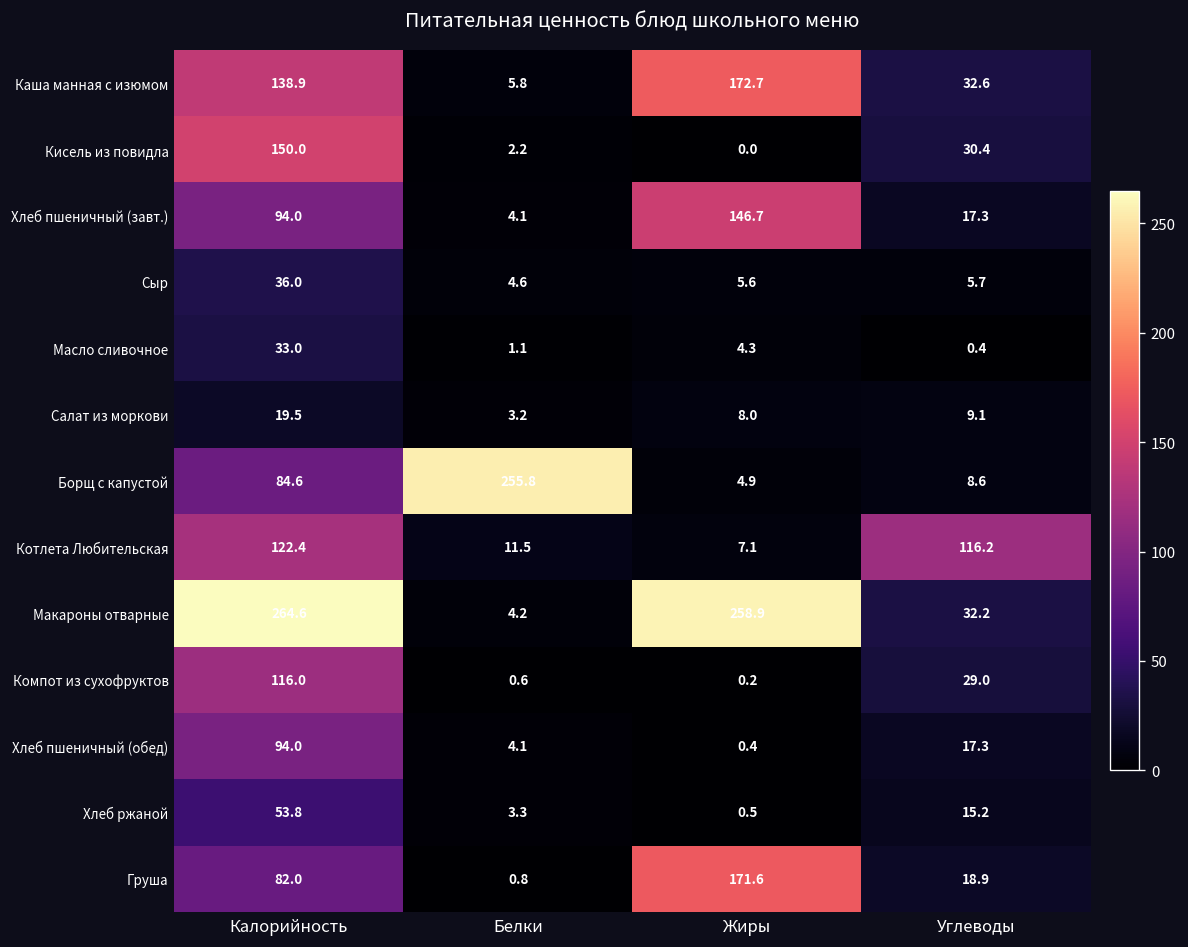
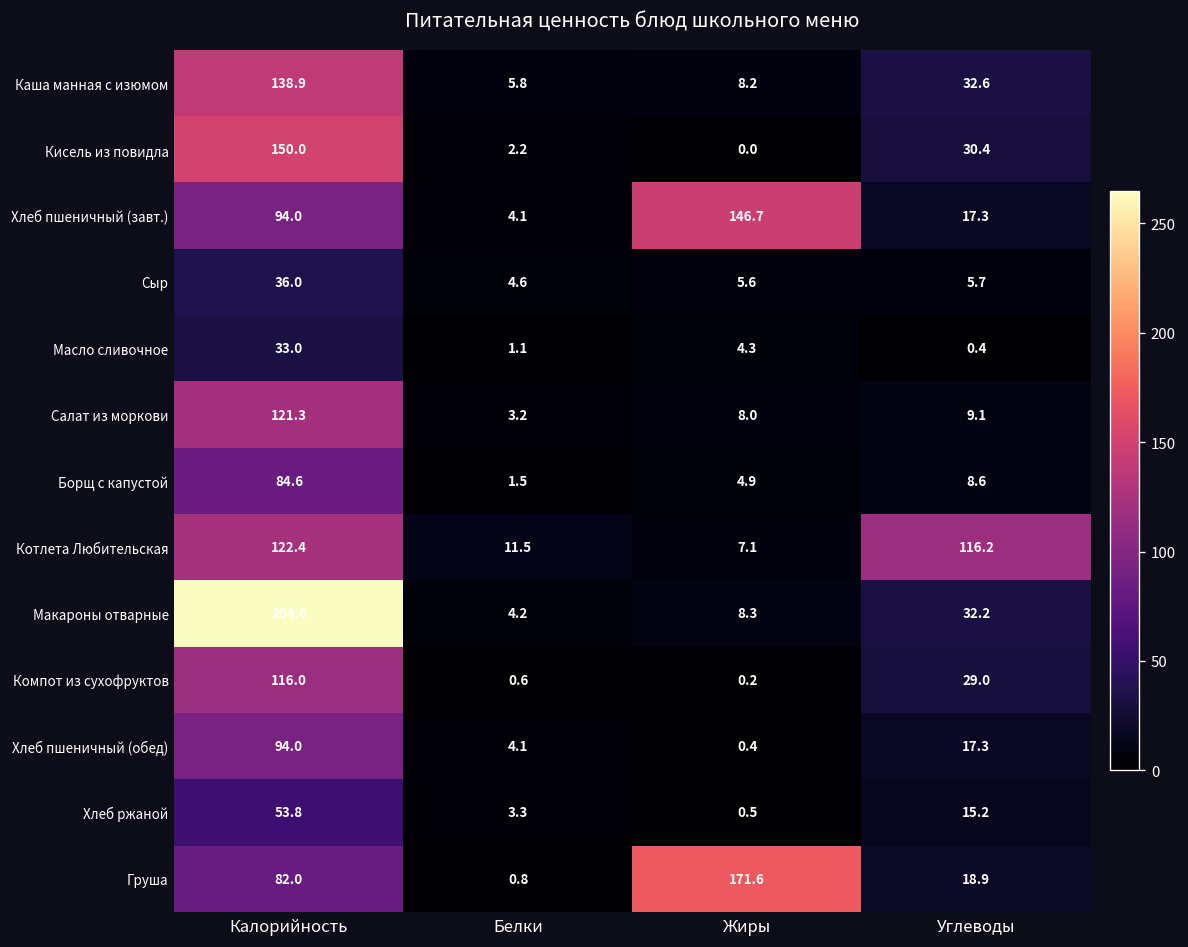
Каша манная с изюмом, Жиры: 172.7 -> 8.2
Салат из моркови, Калорийность: 19.5 -> 121.3
Борщ с капустой, Белки: 255.8 -> 1.5
Макароны отварные, Жиры: 258.9 -> 8.3
